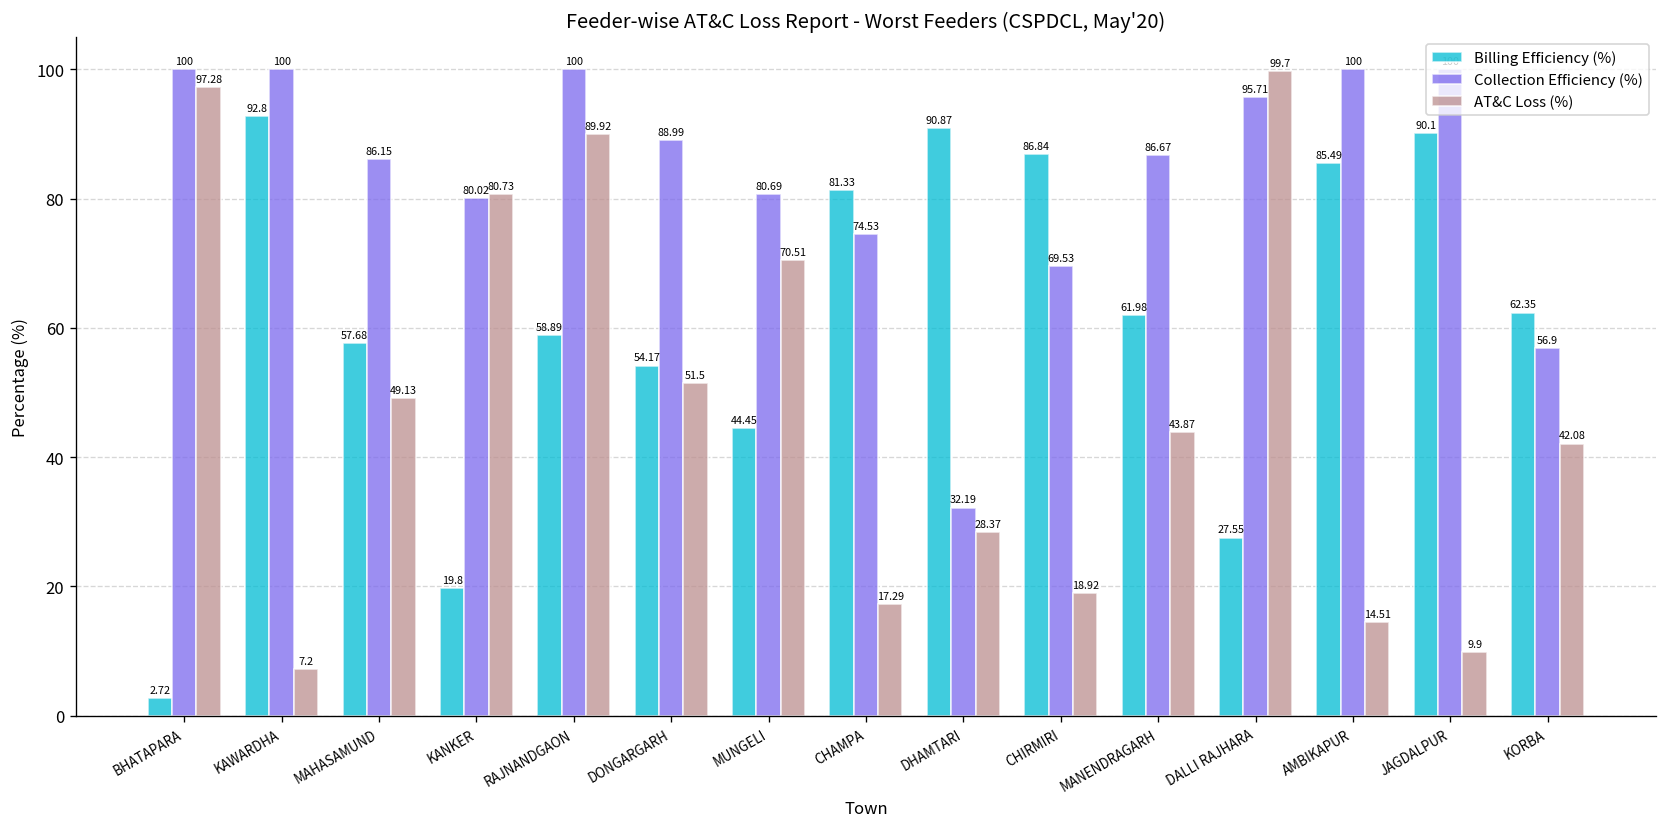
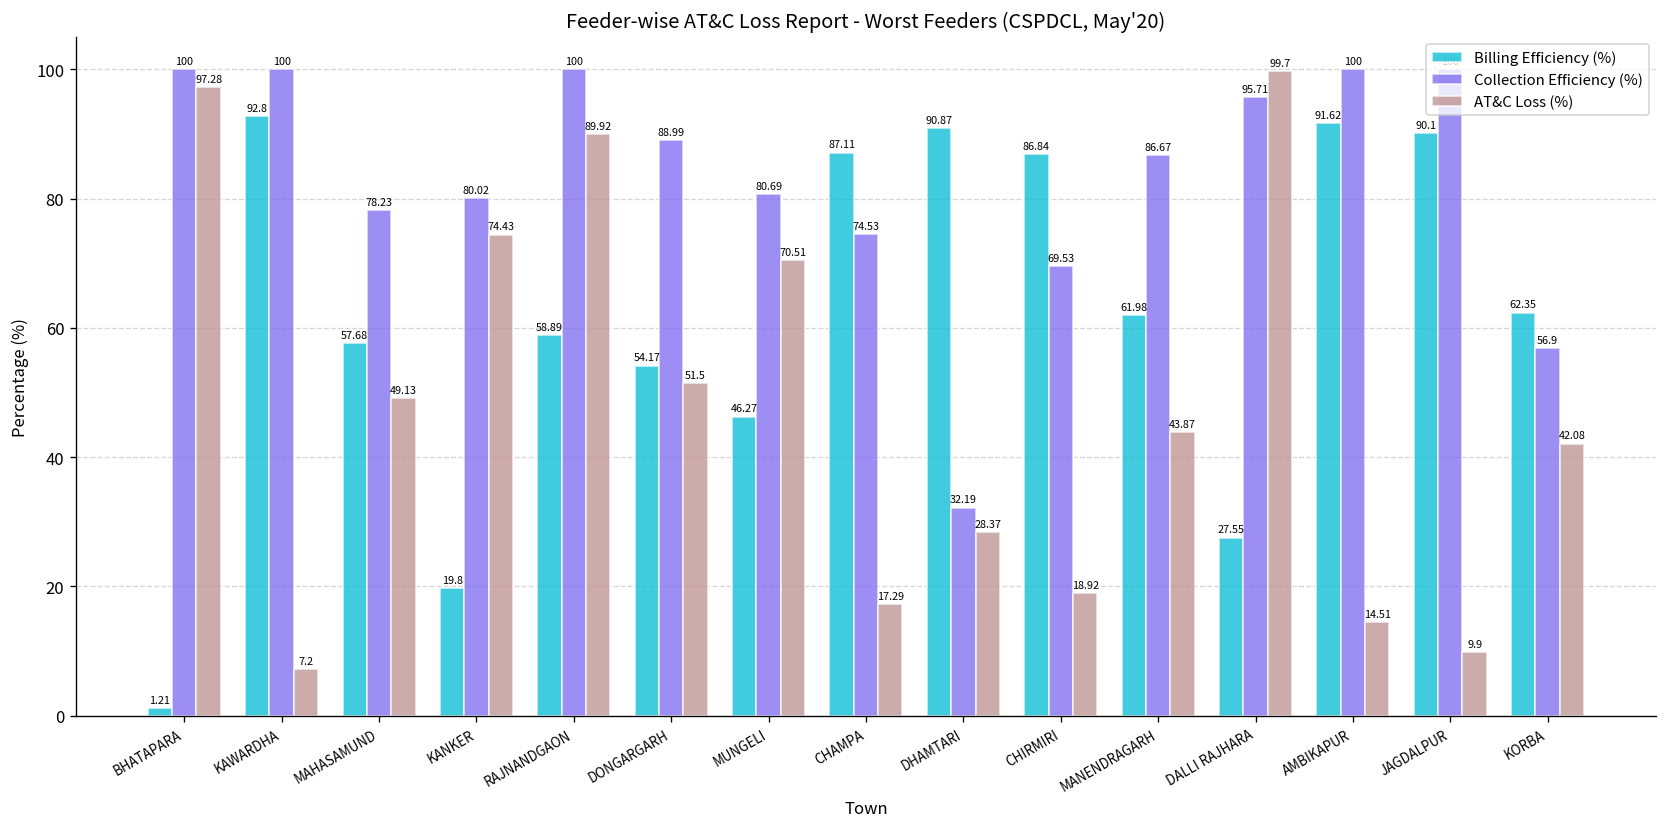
Billing Efficiency (%), BHATAPARA: 2.72 -> 1.21
Collection Efficiency (%), MAHASAMUND: 86.15 -> 78.23
AT&C Loss (%), KANKER: 80.73 -> 74.43
Billing Efficiency (%), MUNGELI: 44.45 -> 46.27
Billing Efficiency (%), CHAMPA: 81.33 -> 87.11
Billing Efficiency (%), AMBIKAPUR: 85.49 -> 91.62
